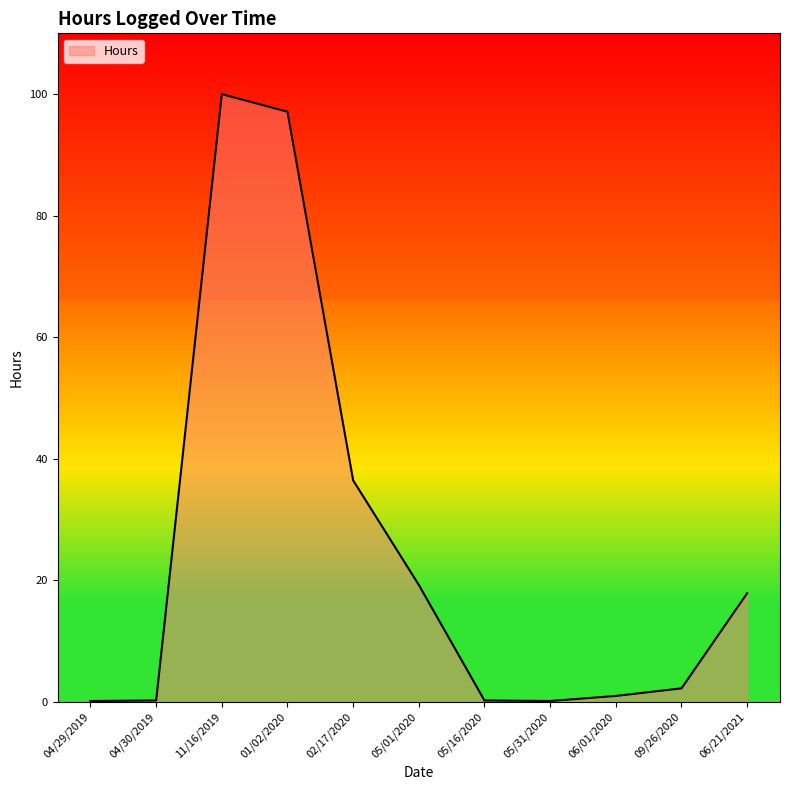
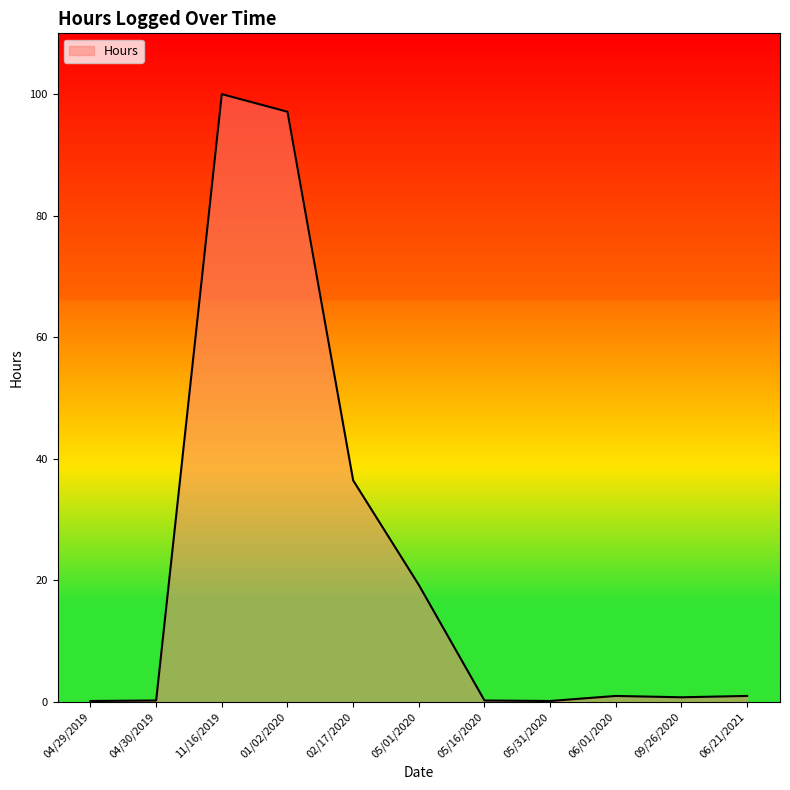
09/26/2020: 2 -> 1
06/21/2021: 18 -> 1
